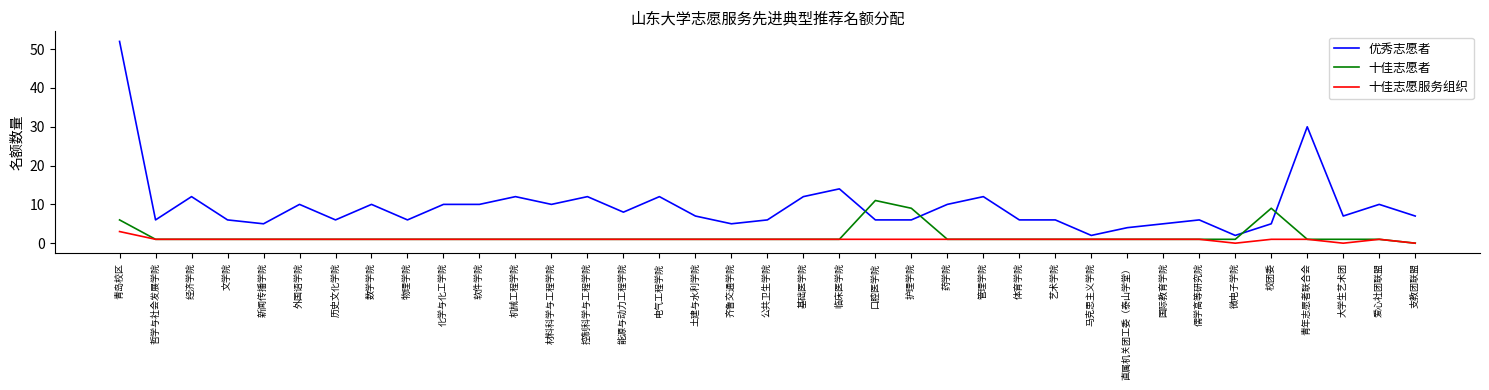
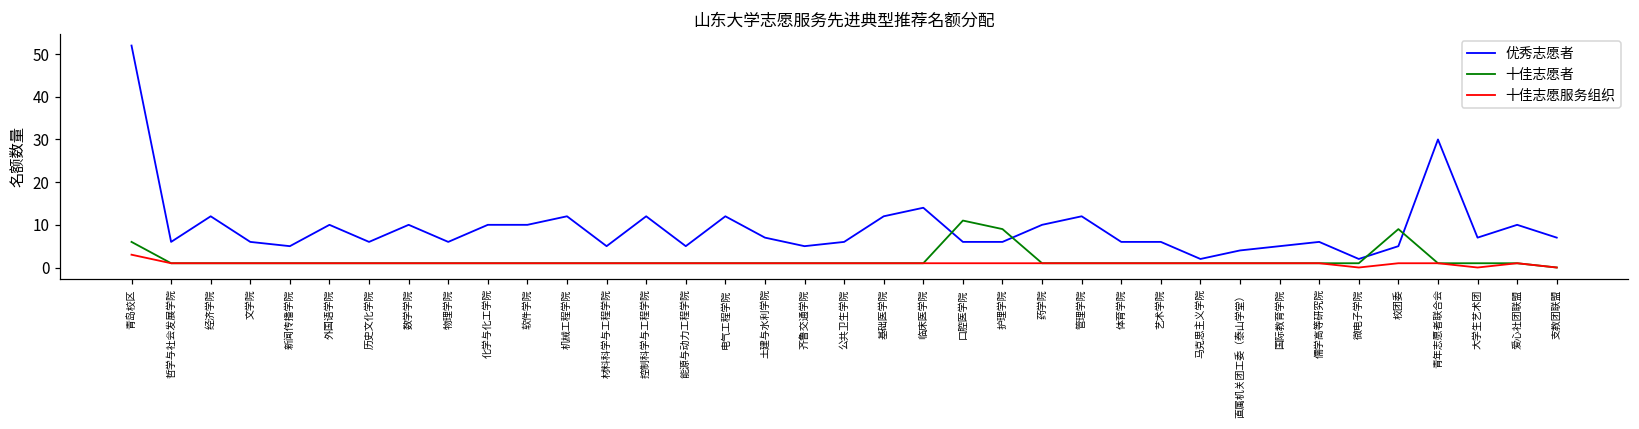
优秀志愿者, 材料科学与工程学院: 10 -> 5
优秀志愿者, 能源与动力工程学院: 8 -> 5
